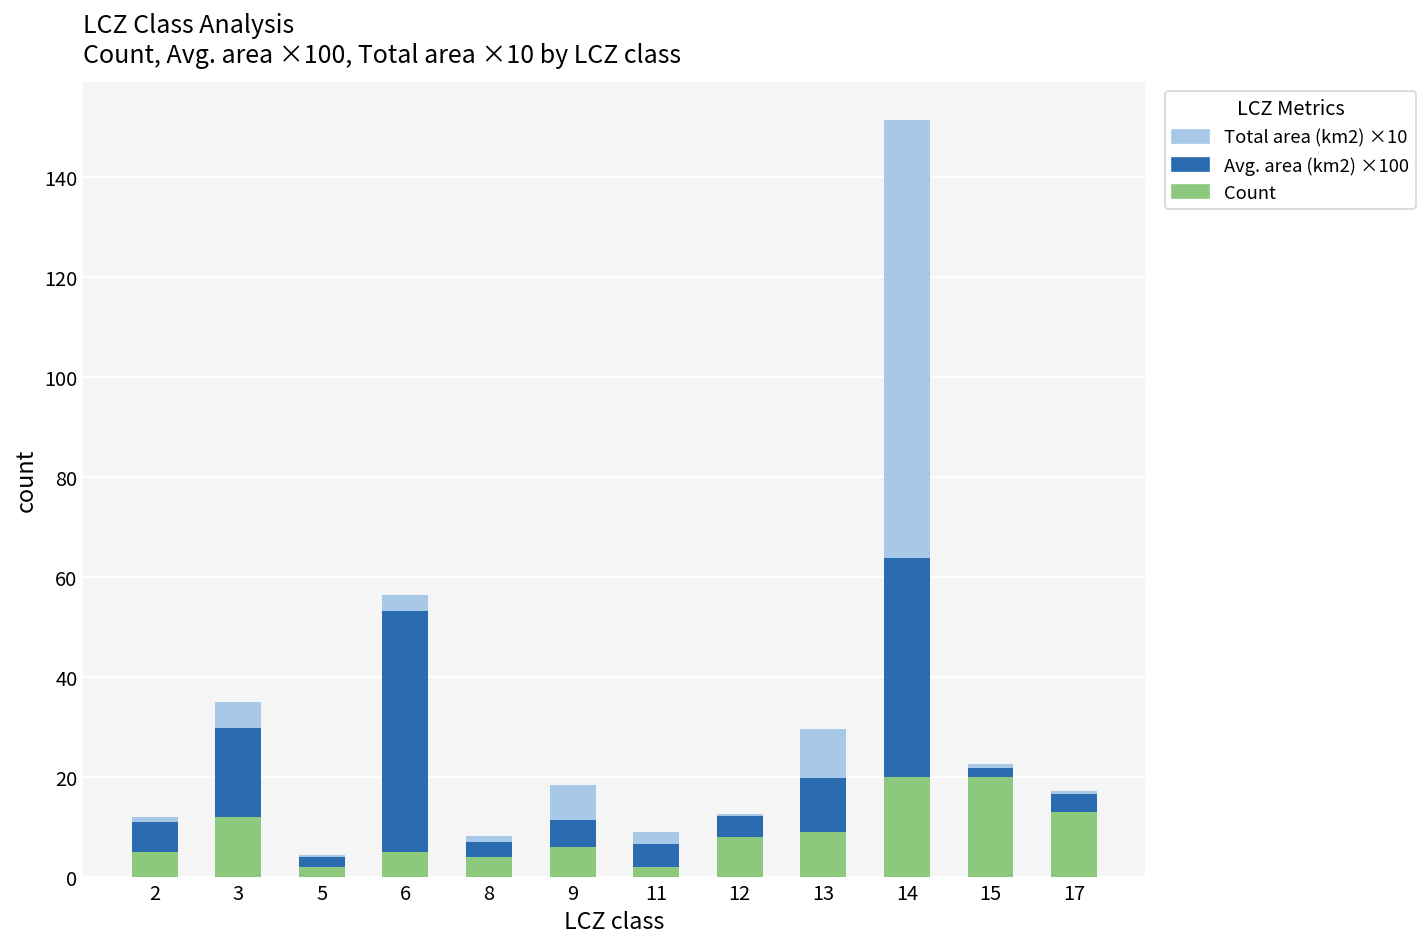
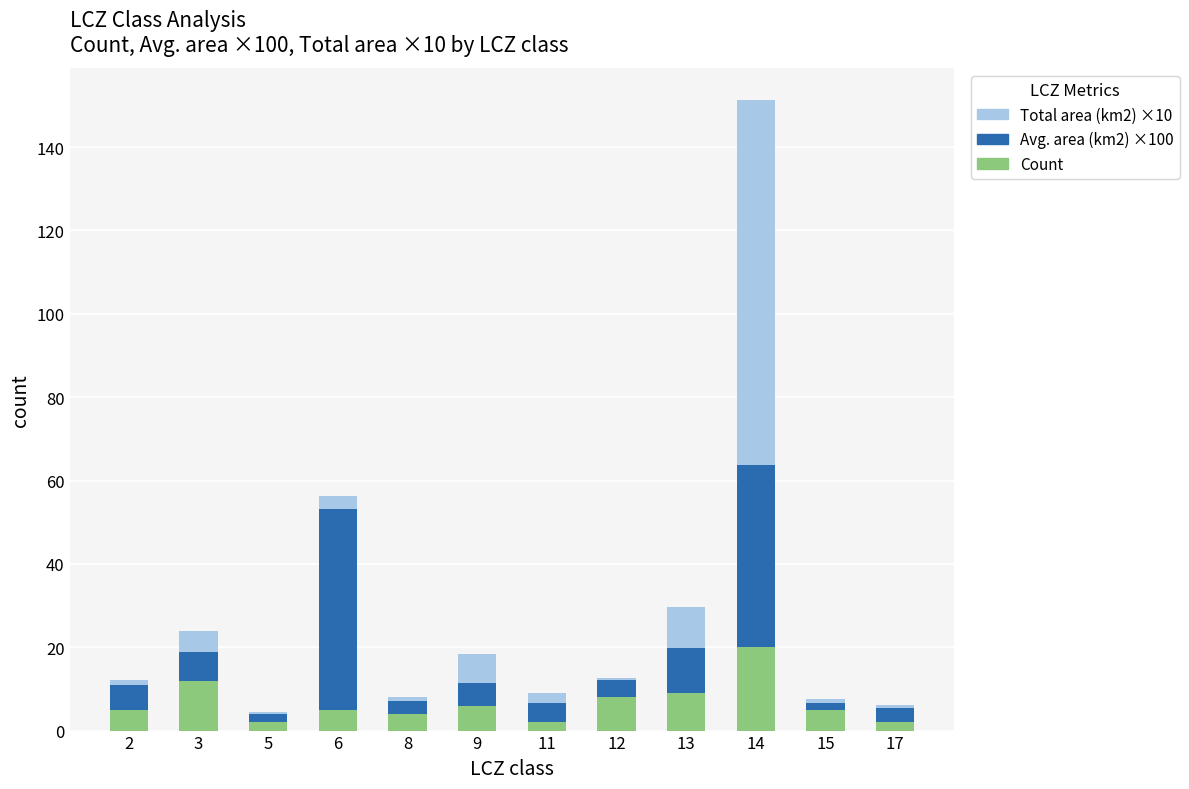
Avg. area (km2) ×100, 3: 18 -> 7
Count, 15: 20 -> 5
Count, 17: 13 -> 2
